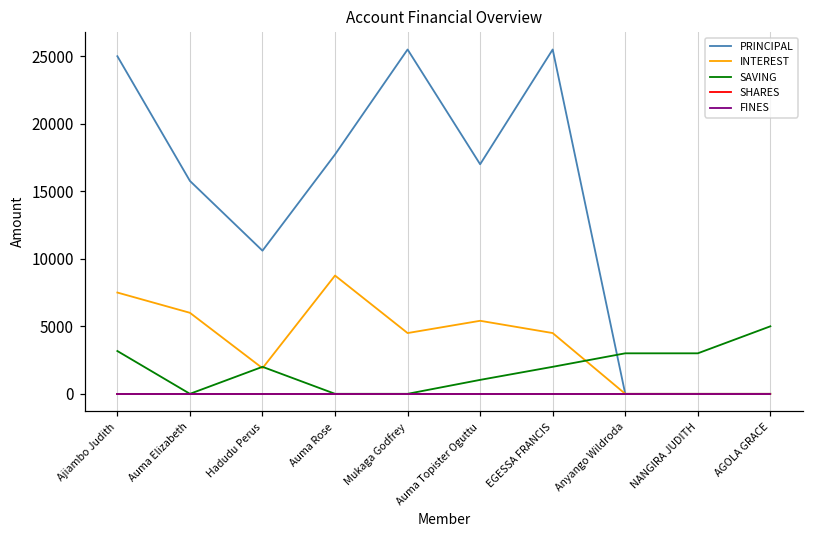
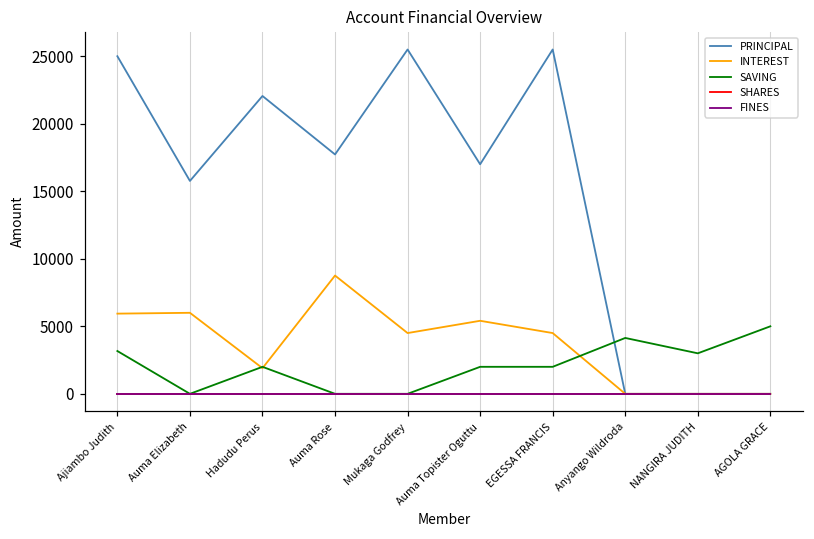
INTEREST, Ajiambo Judith: 7500 -> 5900
PRINCIPAL, Hadudu Perus: 10600 -> 22100
SAVING, Auma Topister Oguttu: 1000 -> 2000
SAVING, Anyango Wildroda: 3000 -> 4100
